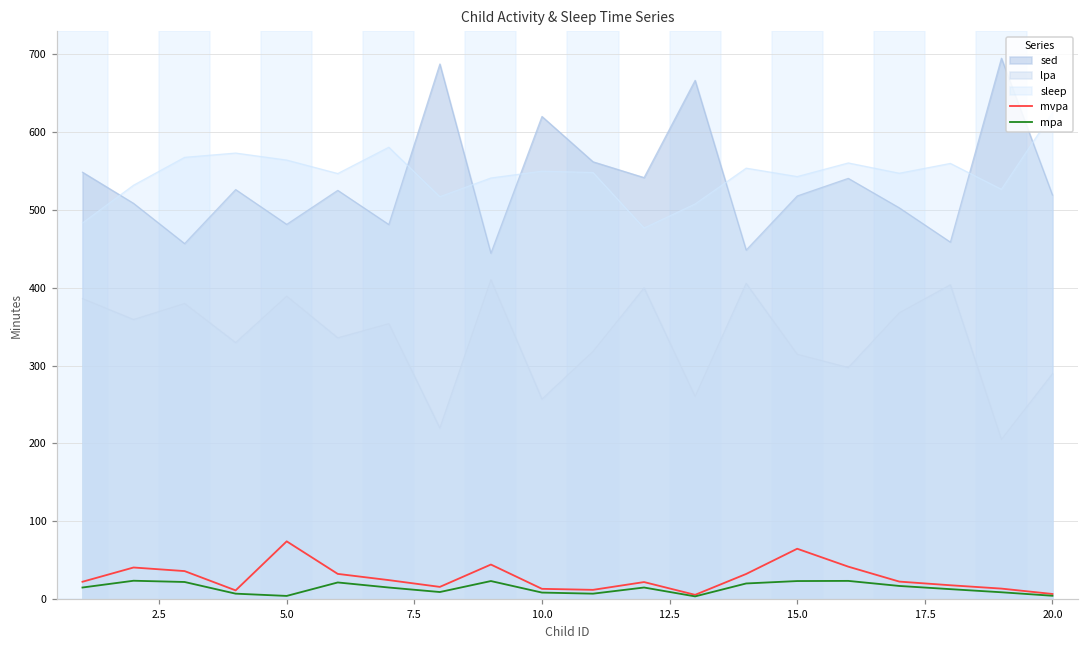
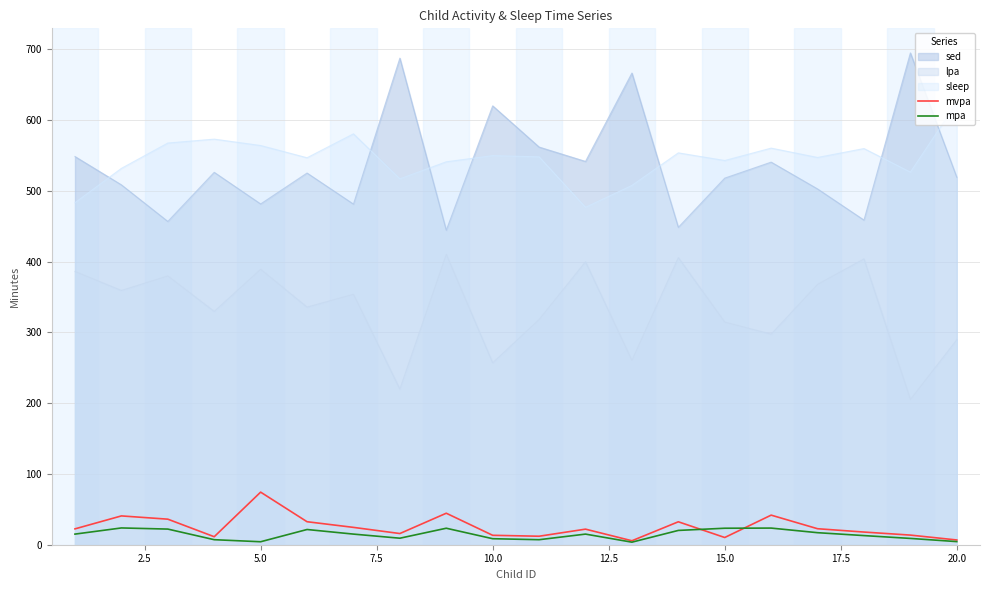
mvpa, 15.0: 60 -> 10
